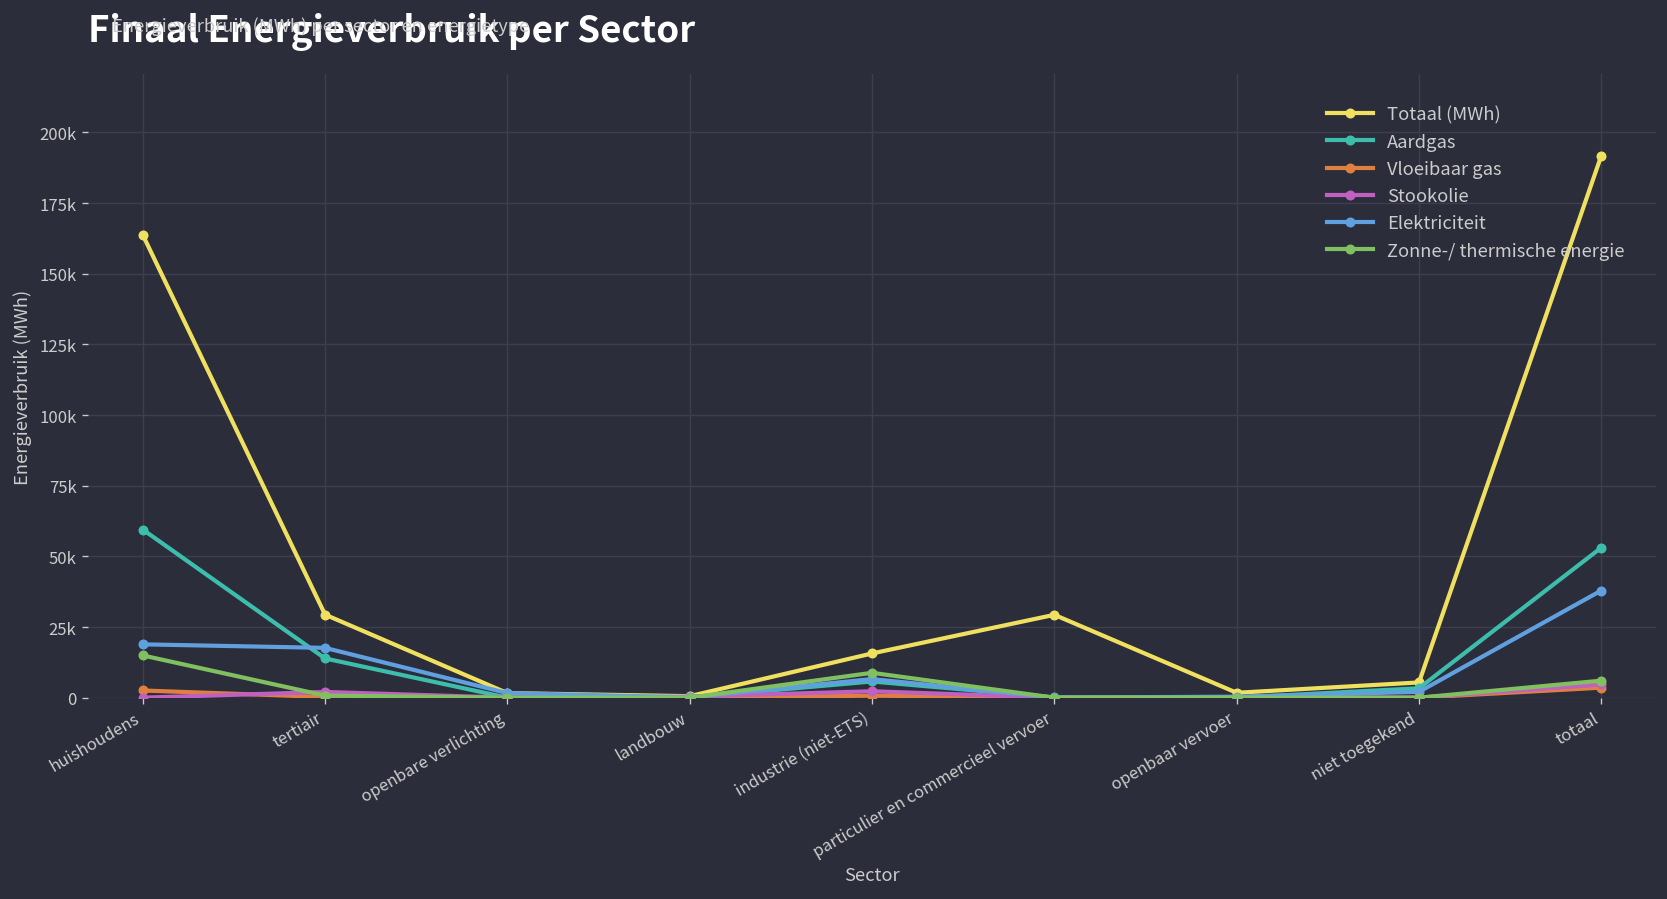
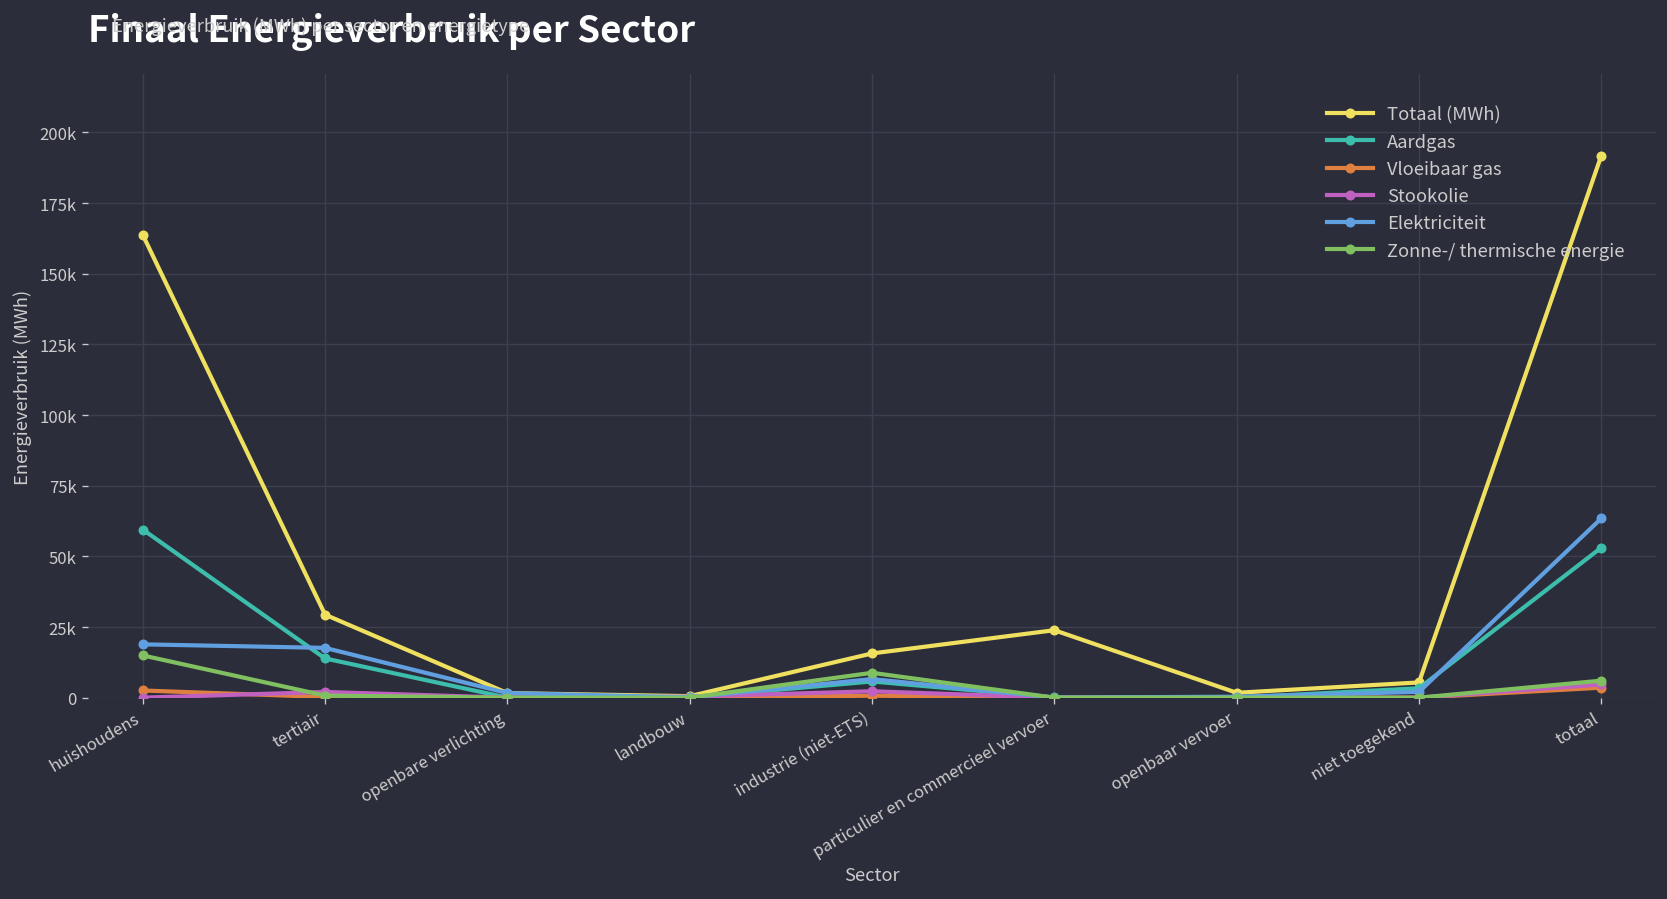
Totaal (MWh), particulier en commercieel vervoer: 29000 -> 24000
Elektriciteit, totaal: 38000 -> 63000
